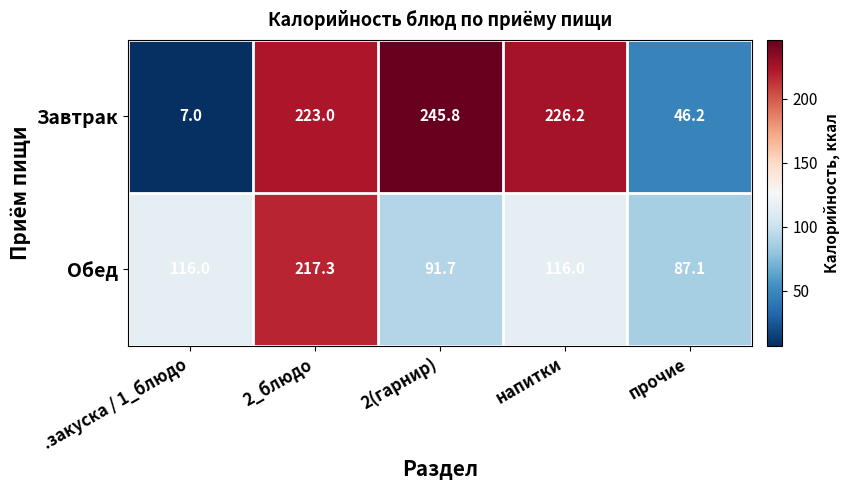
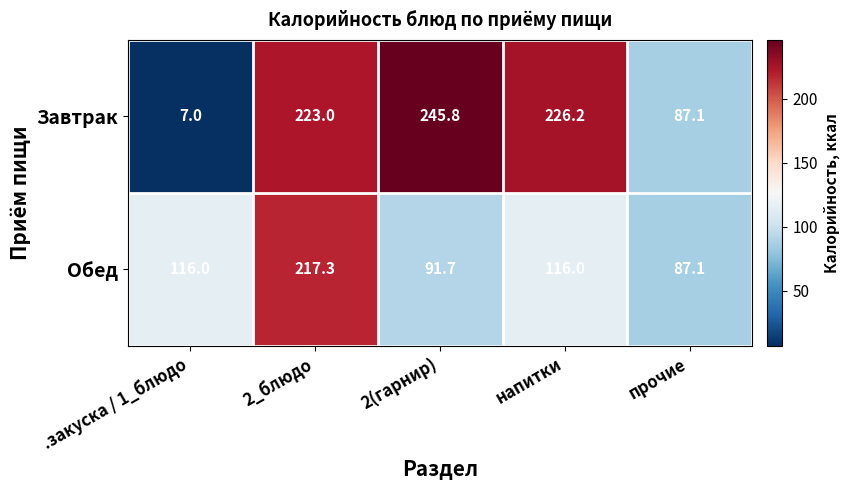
Завтрак, прочие: 46.2 -> 87.1
